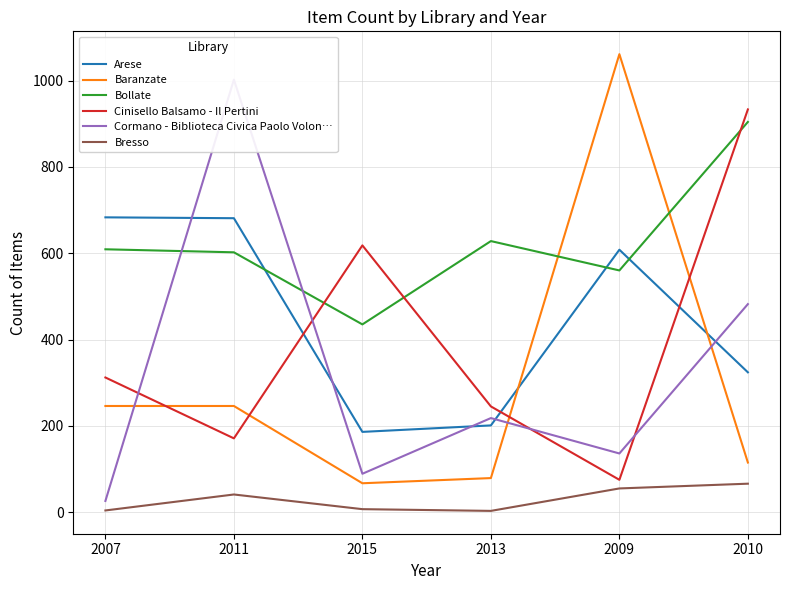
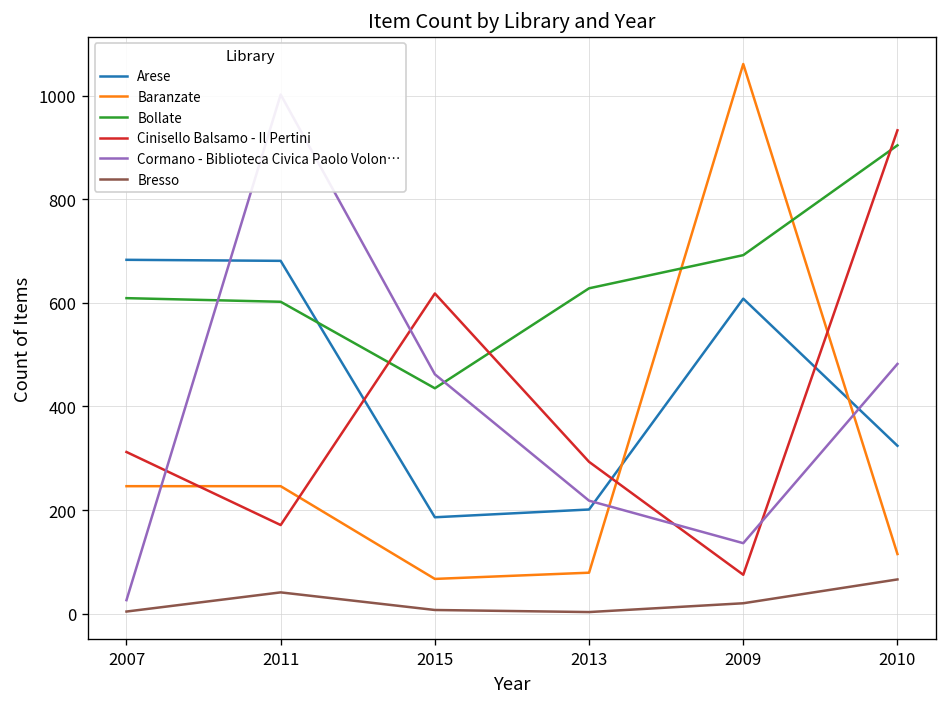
Cormano - Biblioteca Civica Paolo Volon…, 2015: 90 -> 460
Cinisello Balsamo - Il Pertini, 2013: 250 -> 290
Bollate, 2009: 560 -> 690
Bresso, 2009: 60 -> 20
